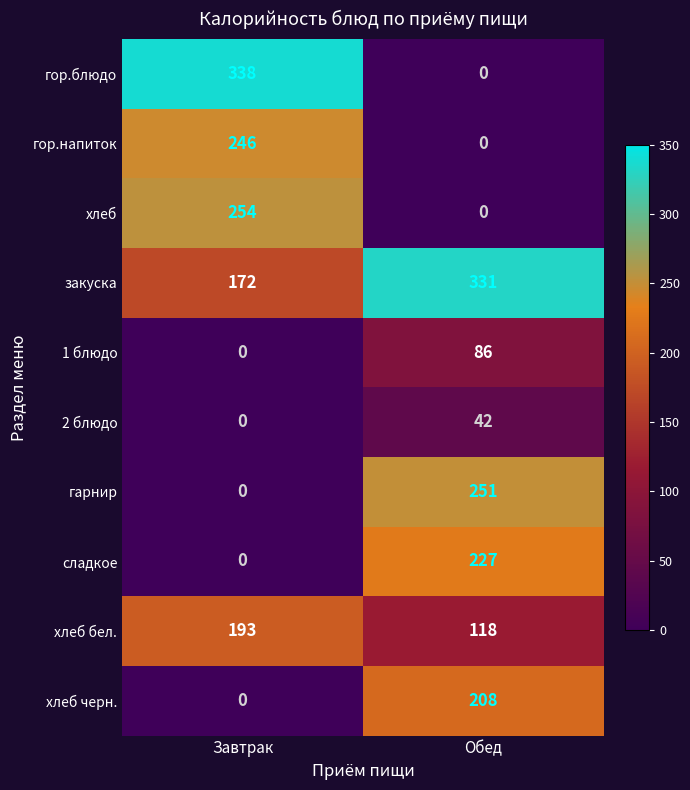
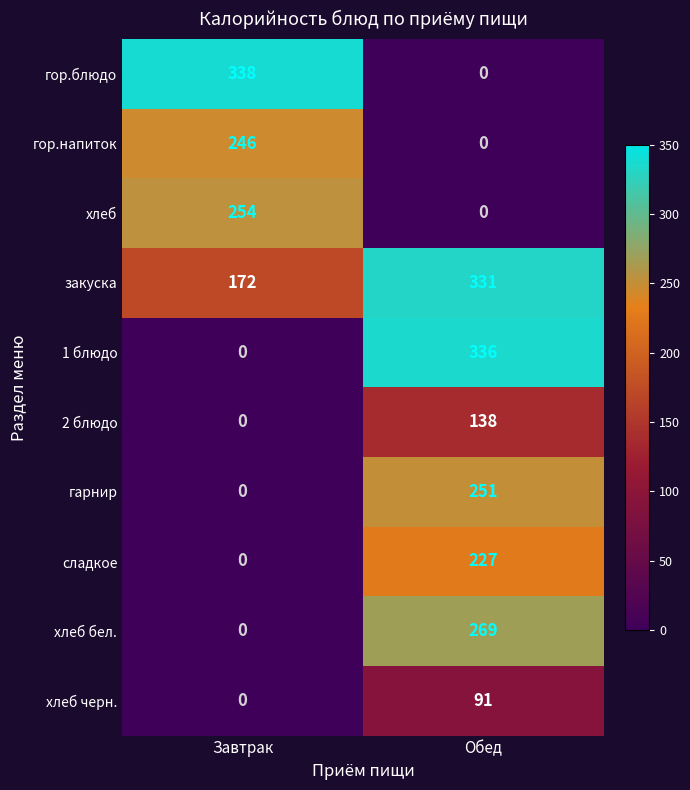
1 блюдо, Обед: 86 -> 336
2 блюдо, Обед: 42 -> 138
хлеб бел., Завтрак: 193 -> 0
хлеб бел., Обед: 118 -> 269
хлеб черн., Обед: 208 -> 91
